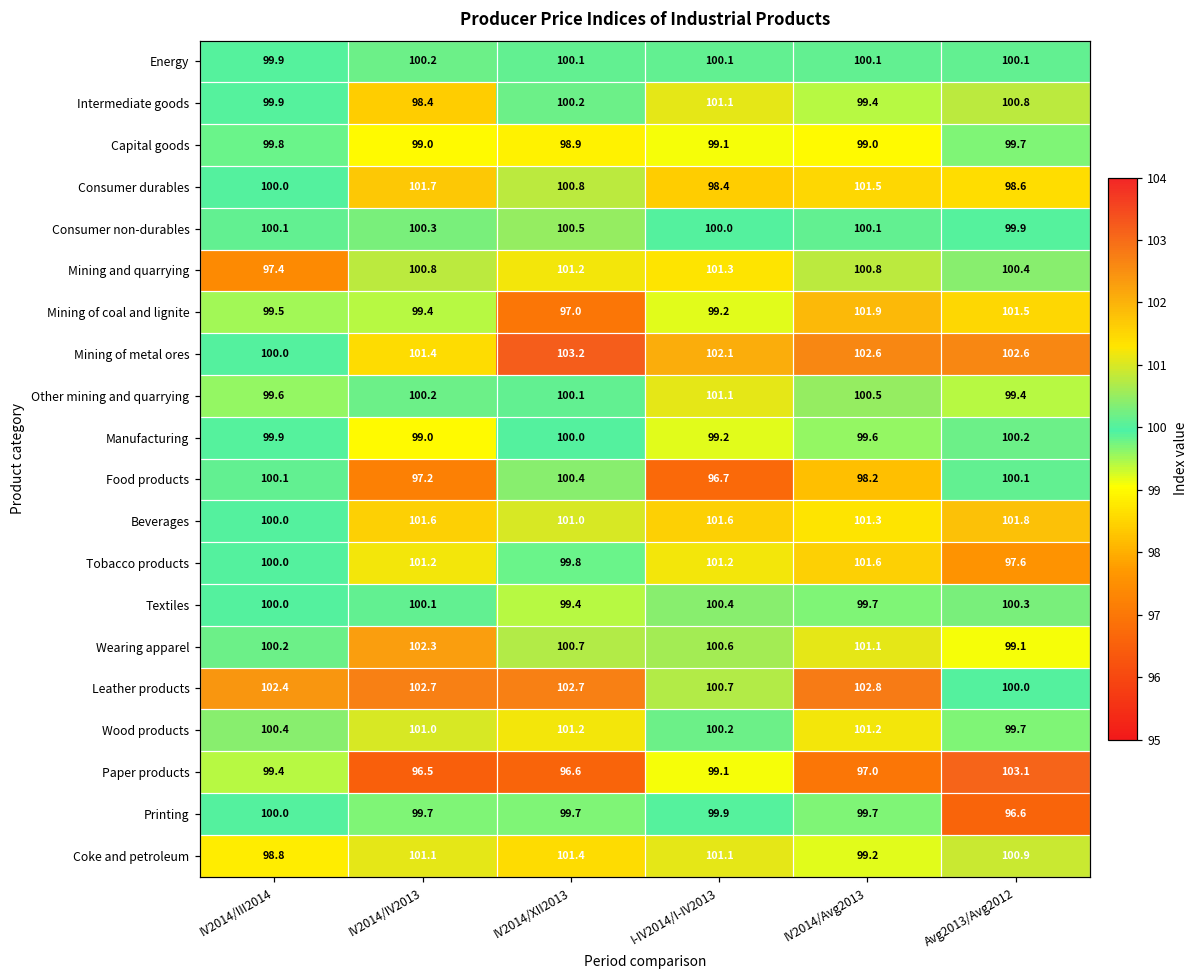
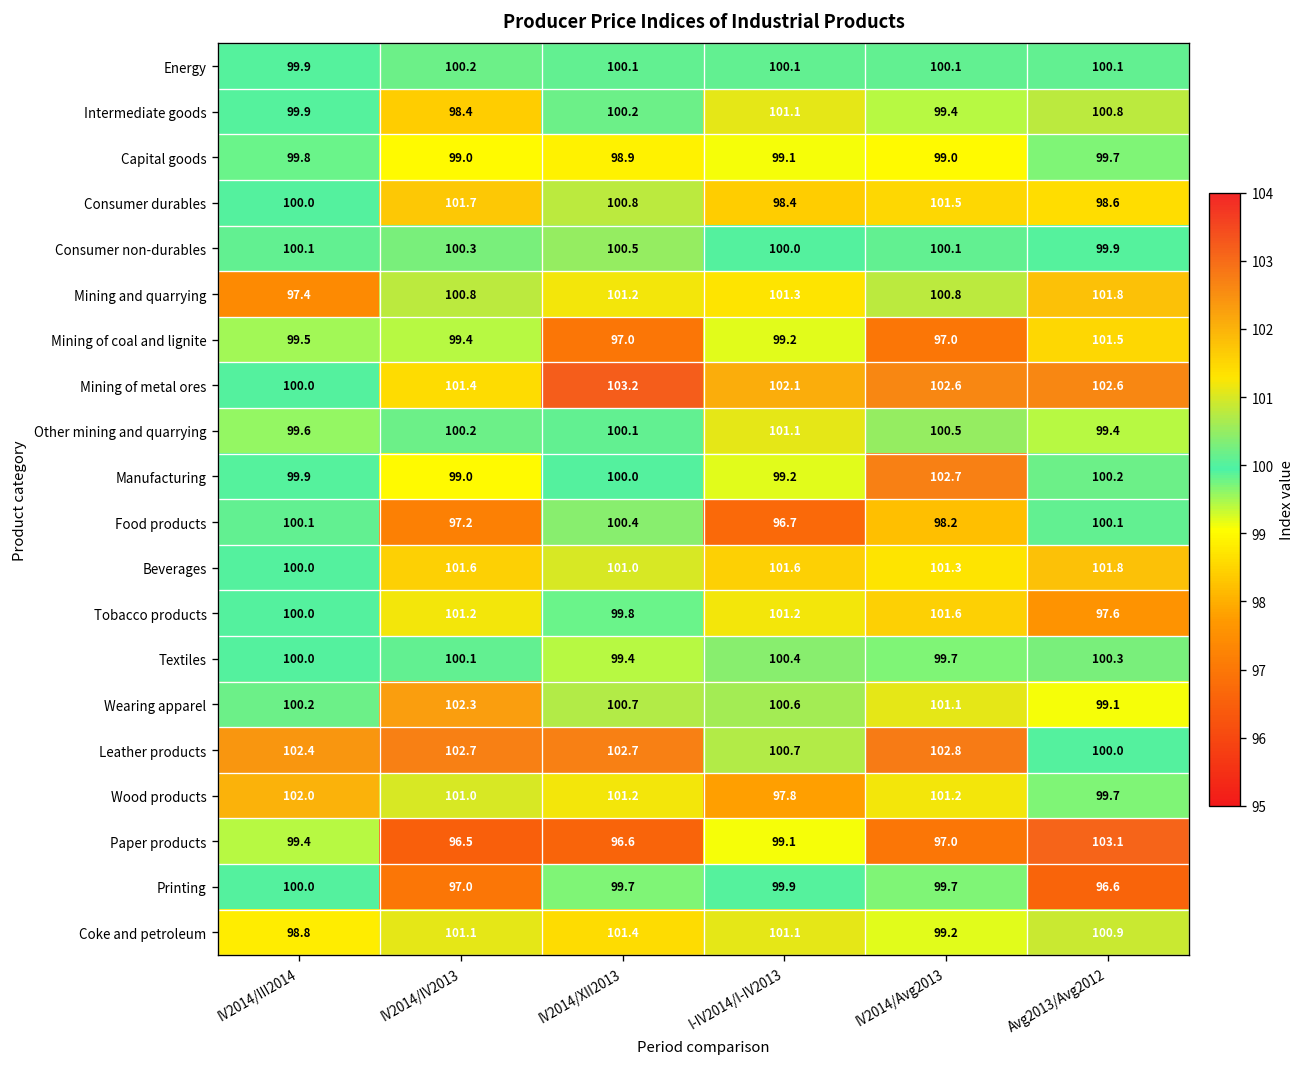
Mining and quarrying, Avg2013/Avg2012: 100.4 -> 101.8
Mining of coal and lignite, IV2014/Avg2013: 101.9 -> 97.0
Manufacturing, IV2014/Avg2013: 99.6 -> 102.7
Wood products, IV2014/III2014: 100.4 -> 102.0
Wood products, I-IV2014/I-IV2013: 100.2 -> 97.8
Printing, IV2014/IV2013: 99.7 -> 97.0
